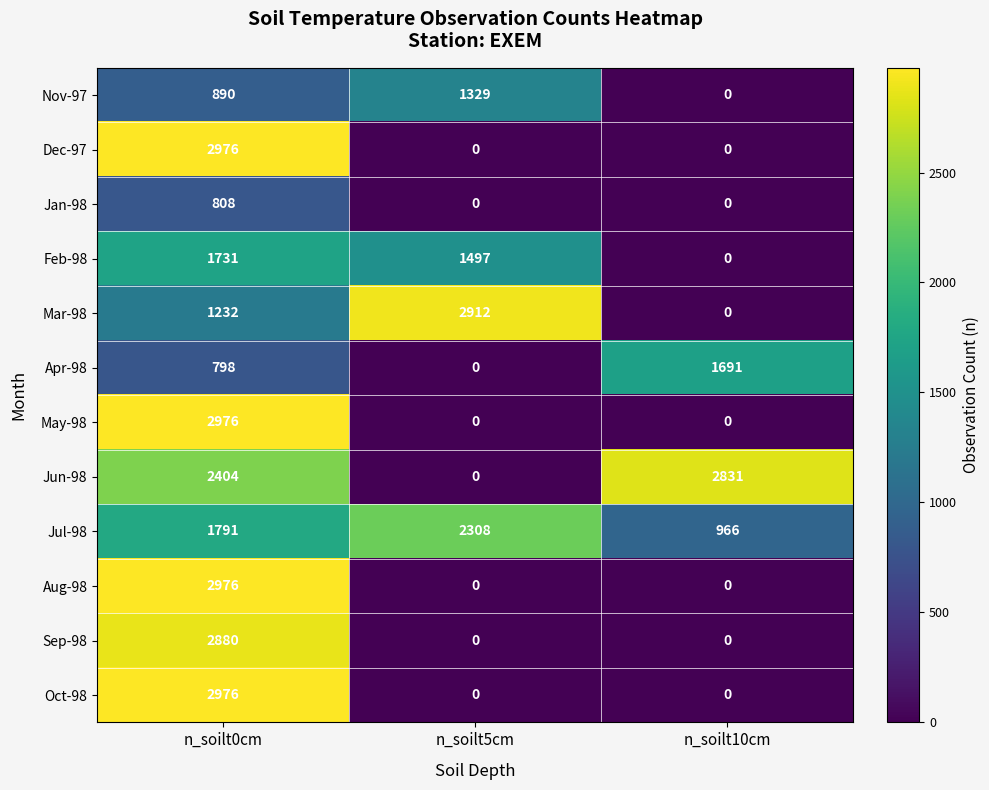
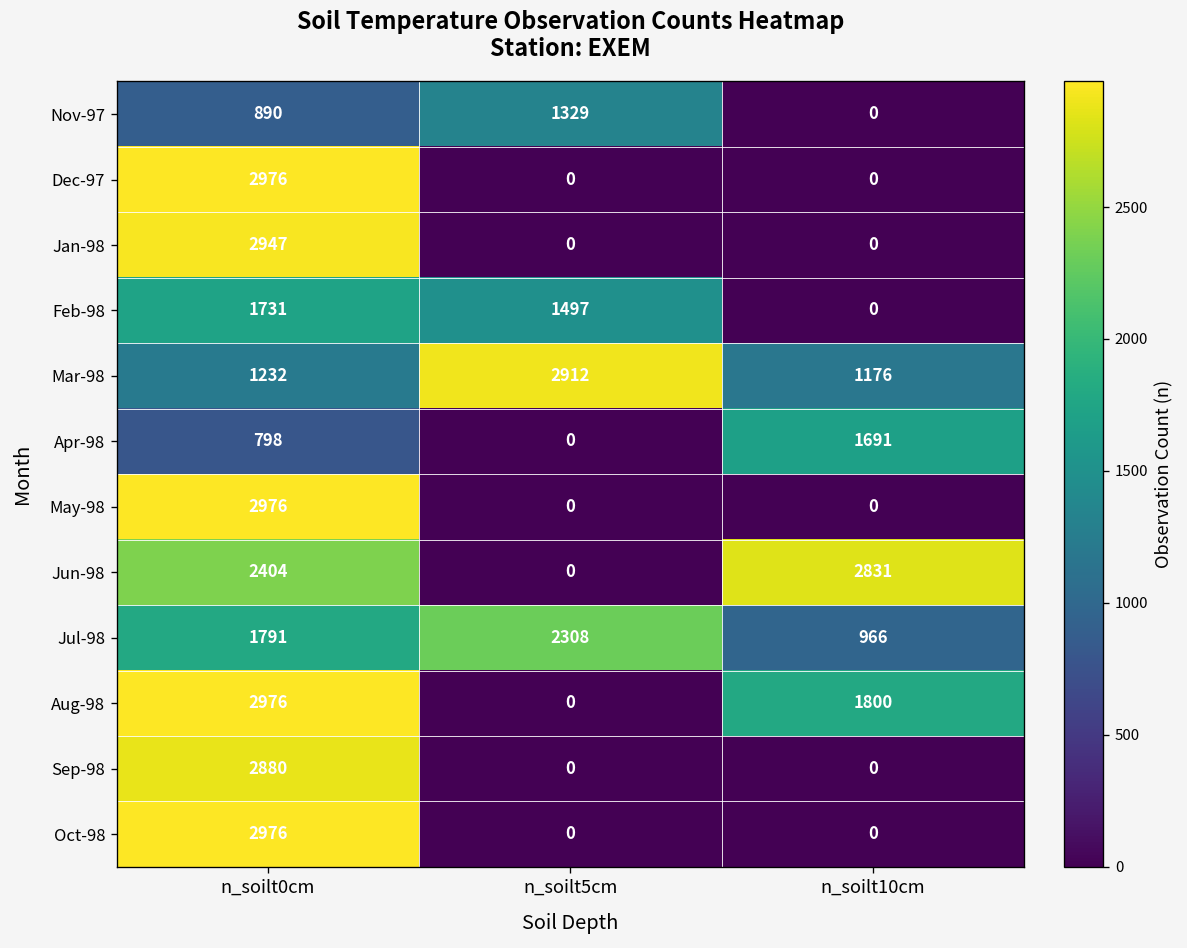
Jan-98, n_soilt0cm: 808 -> 2947
Mar-98, n_soilt10cm: 0 -> 1176
Aug-98, n_soilt10cm: 0 -> 1800
